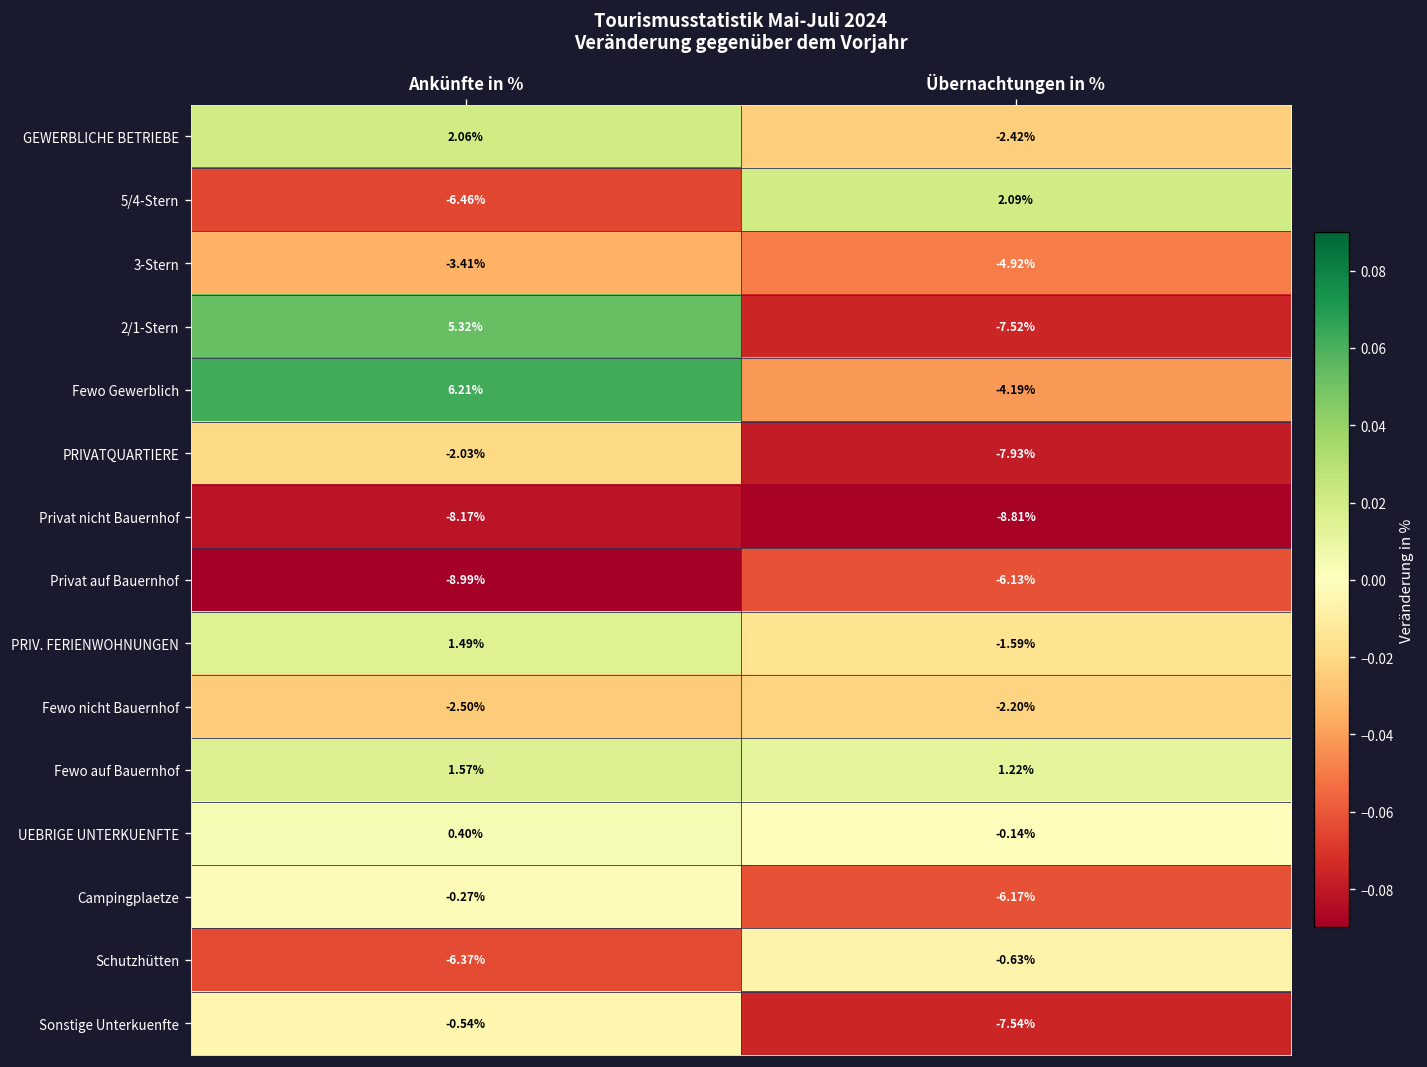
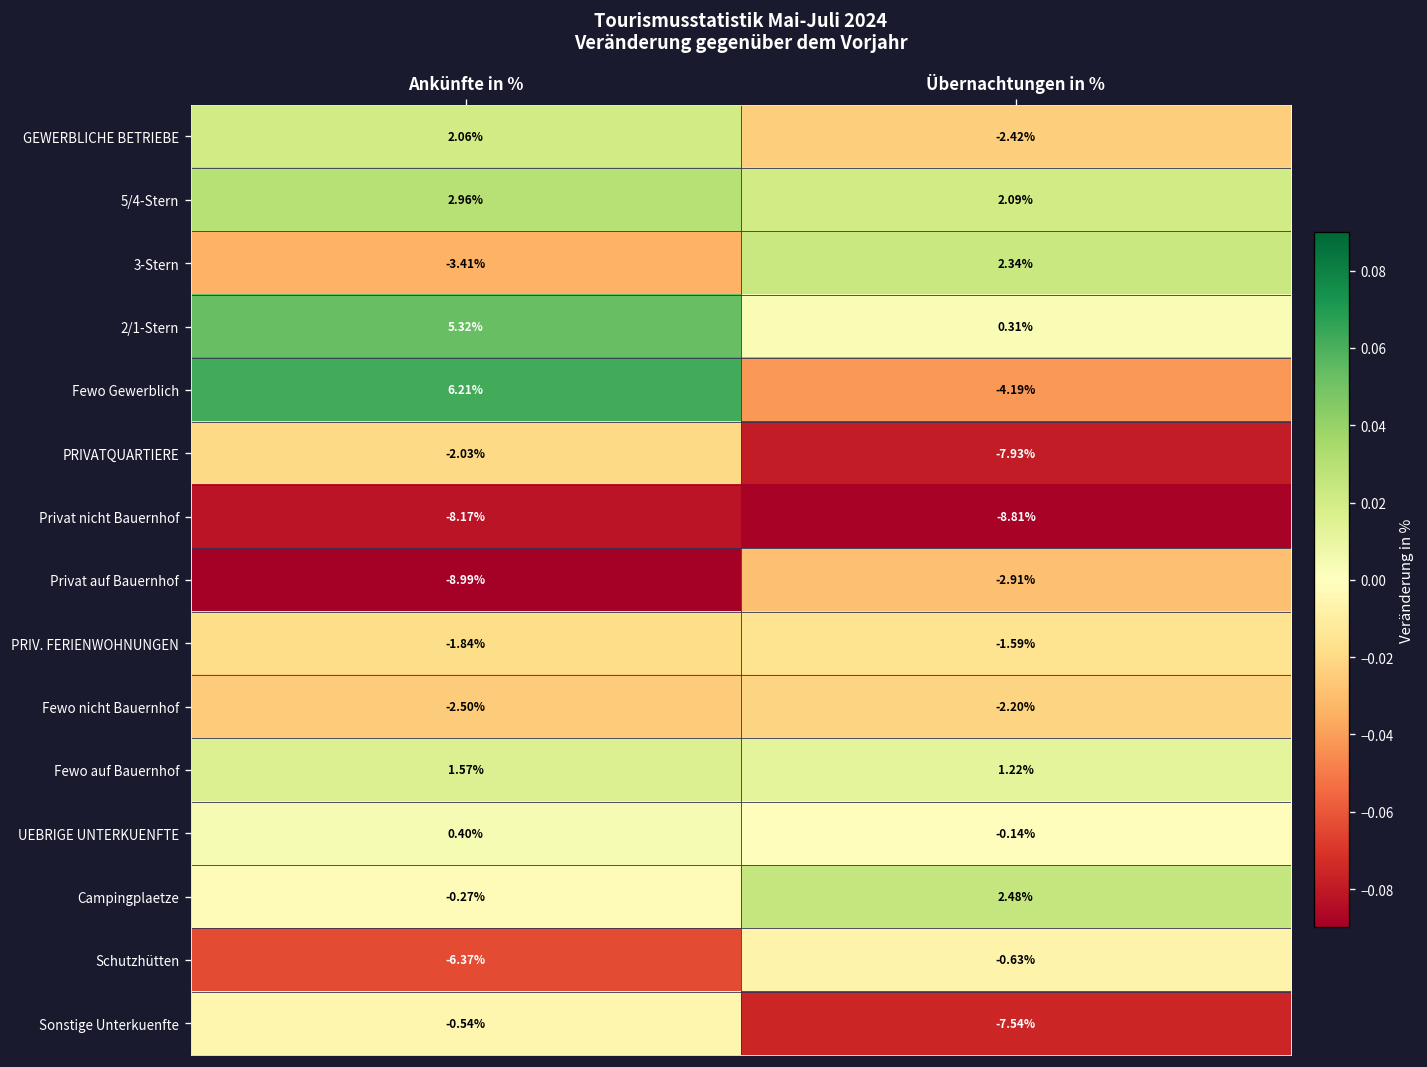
5/4-Stern, Ankünfte in %: -6.46% -> 2.96%
3-Stern, Übernachtungen in %: -4.92% -> 2.34%
2/1-Stern, Übernachtungen in %: -7.52% -> 0.31%
Privat auf Bauernhof, Übernachtungen in %: -6.13% -> -2.91%
PRIV. FERIENWOHNUNGEN, Ankünfte in %: 1.49% -> -1.84%
Campingplaetze, Übernachtungen in %: -6.17% -> 2.48%
